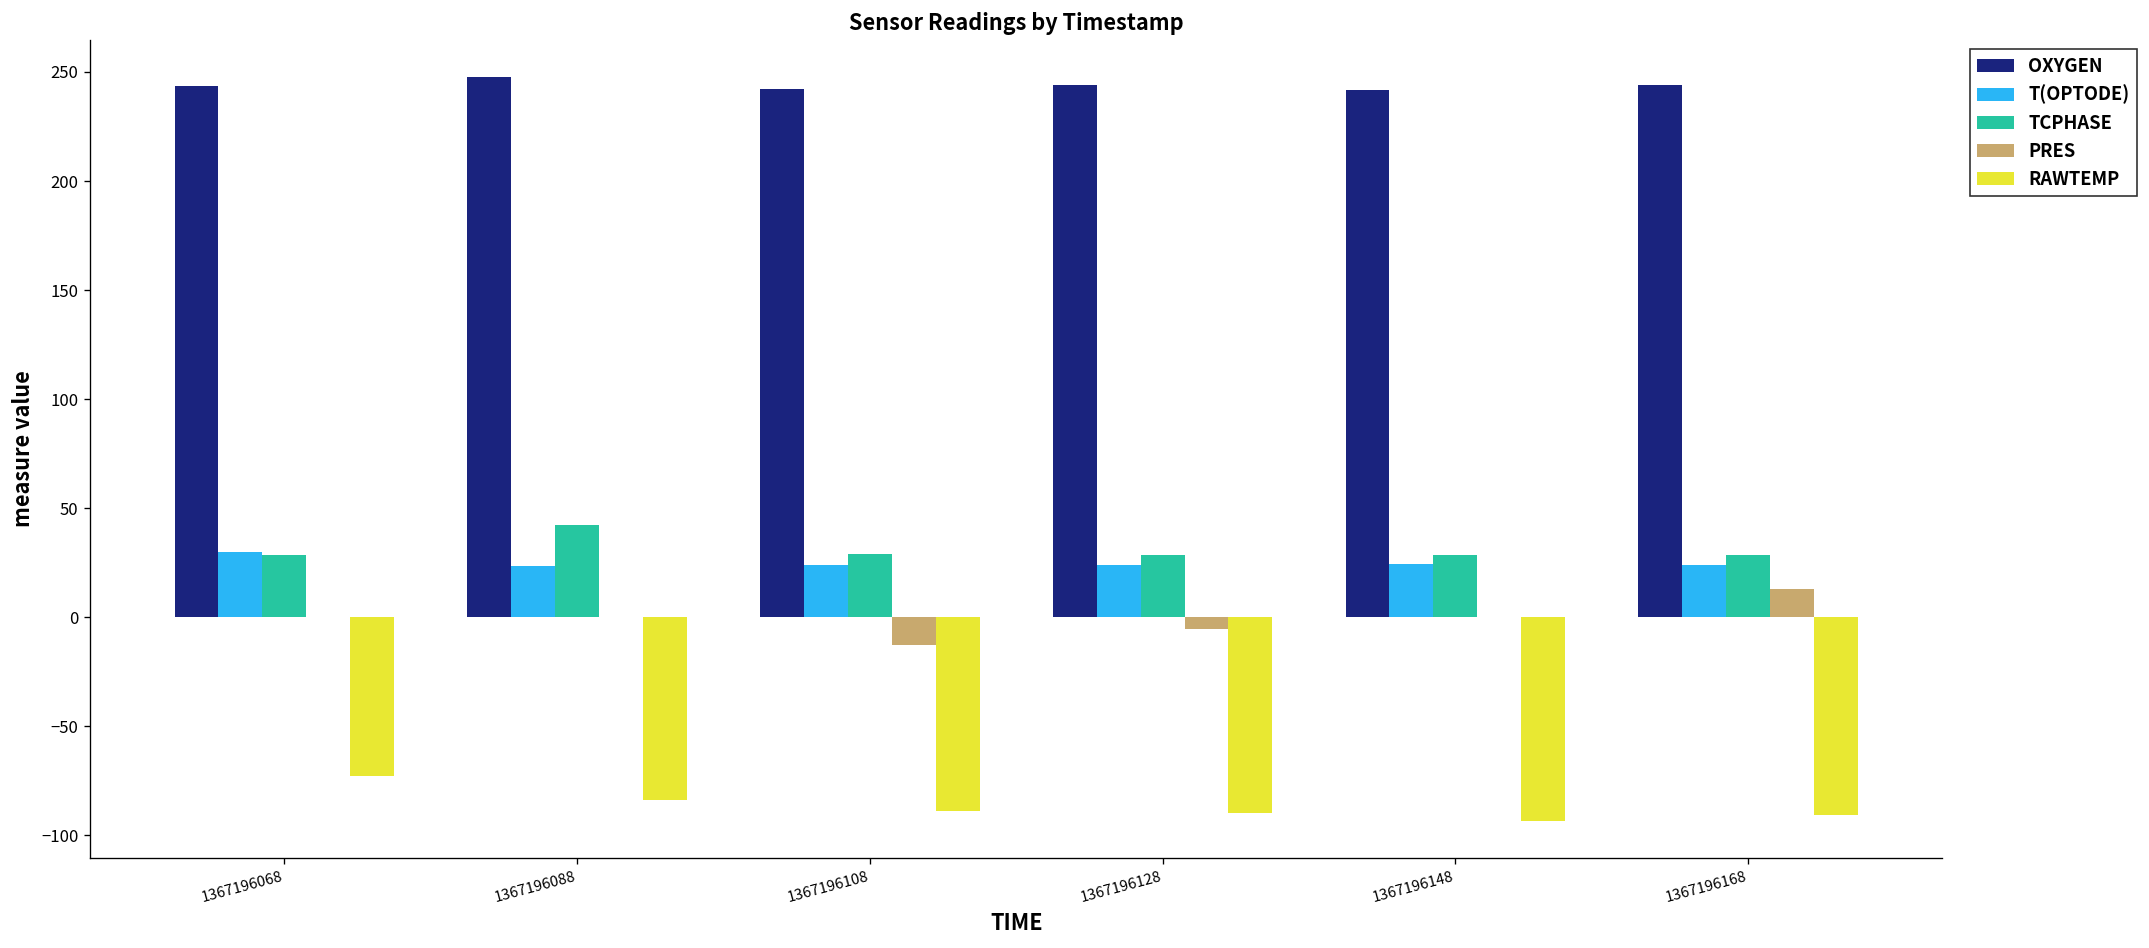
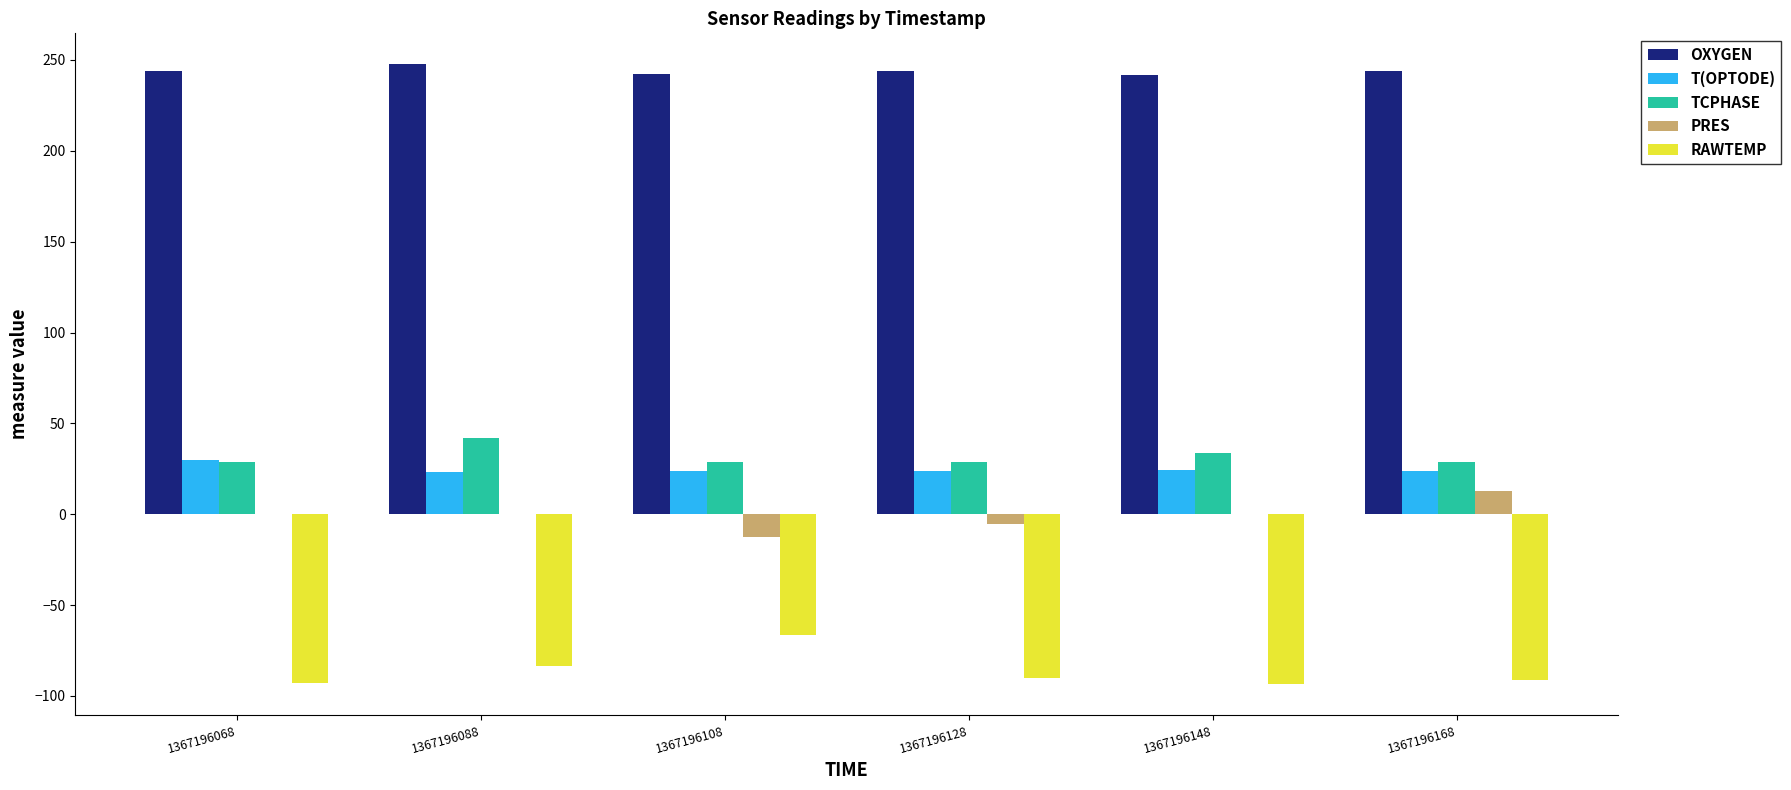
RAWTEMP, 1367196068: -73 -> -93
RAWTEMP, 1367196108: -89 -> -67
TCPHASE, 1367196148: 29 -> 34
